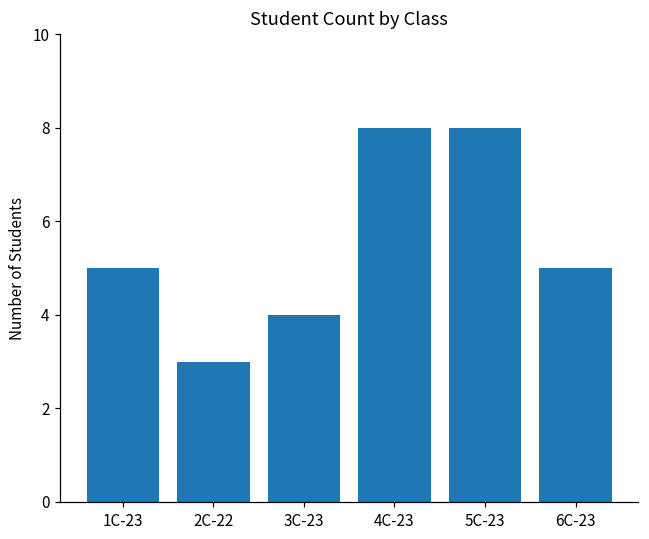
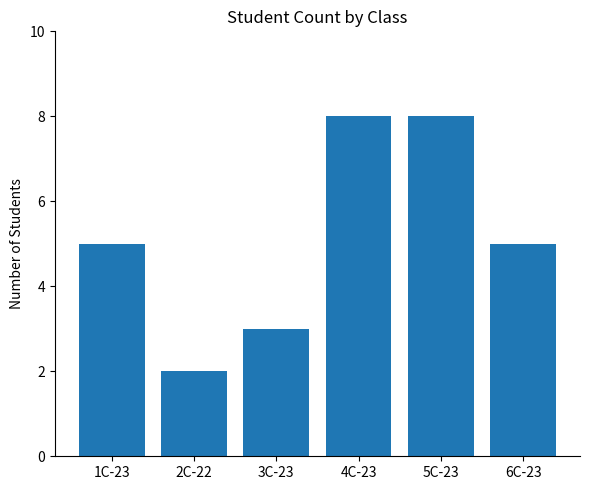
2C-22: 3 -> 2
3C-23: 4 -> 3
